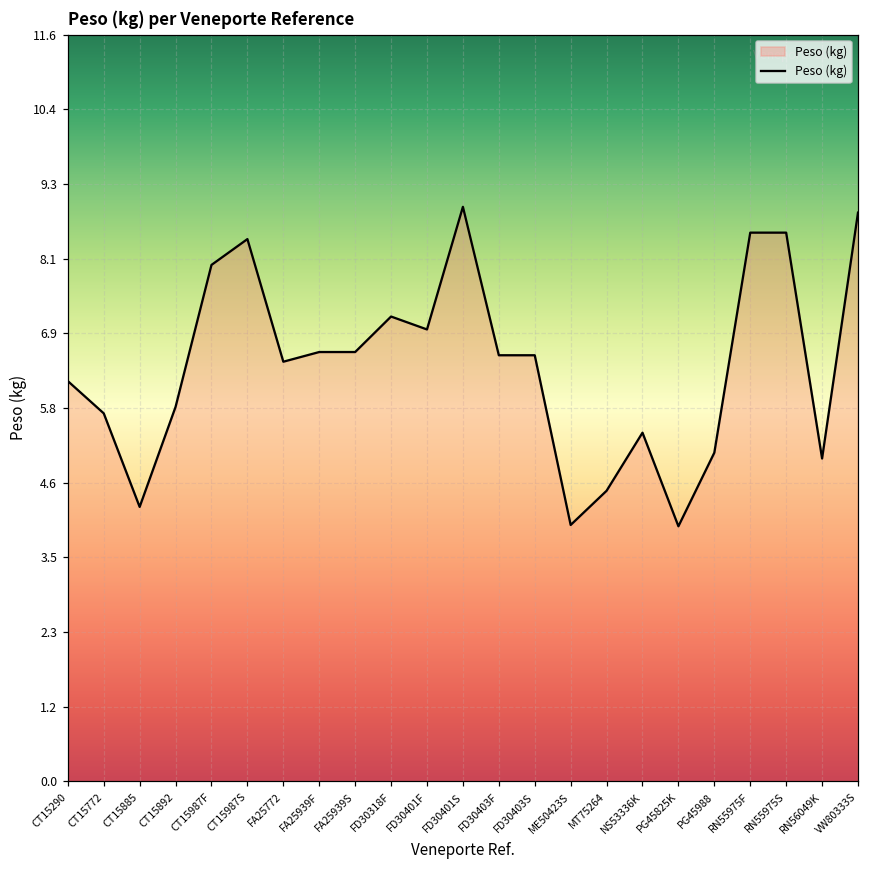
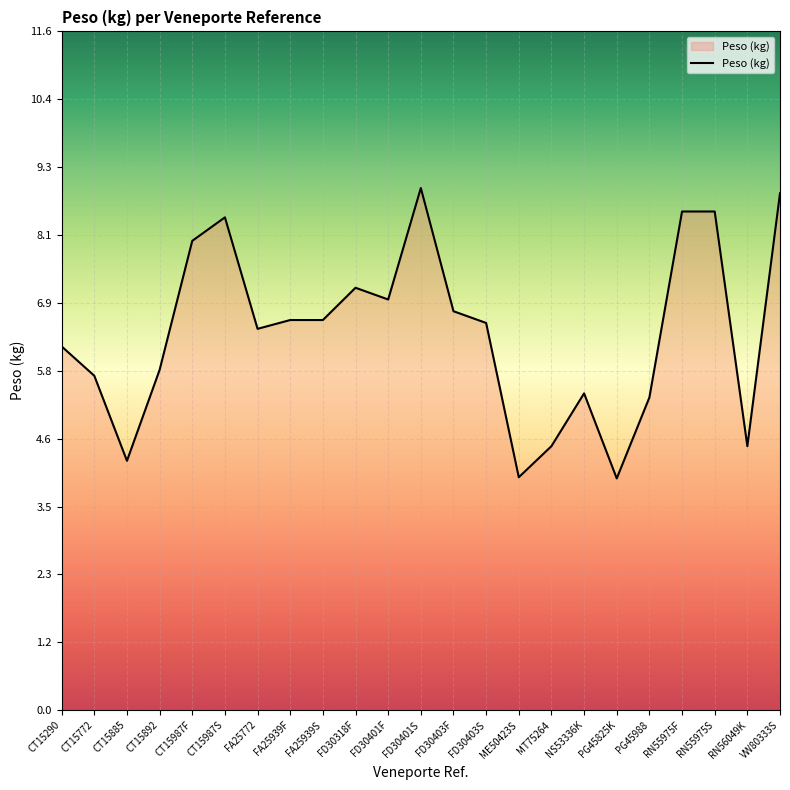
FD30403F: 6.6 -> 6.8
PG45988: 5.1 -> 5.3
RN56049K: 5.0 -> 4.5
